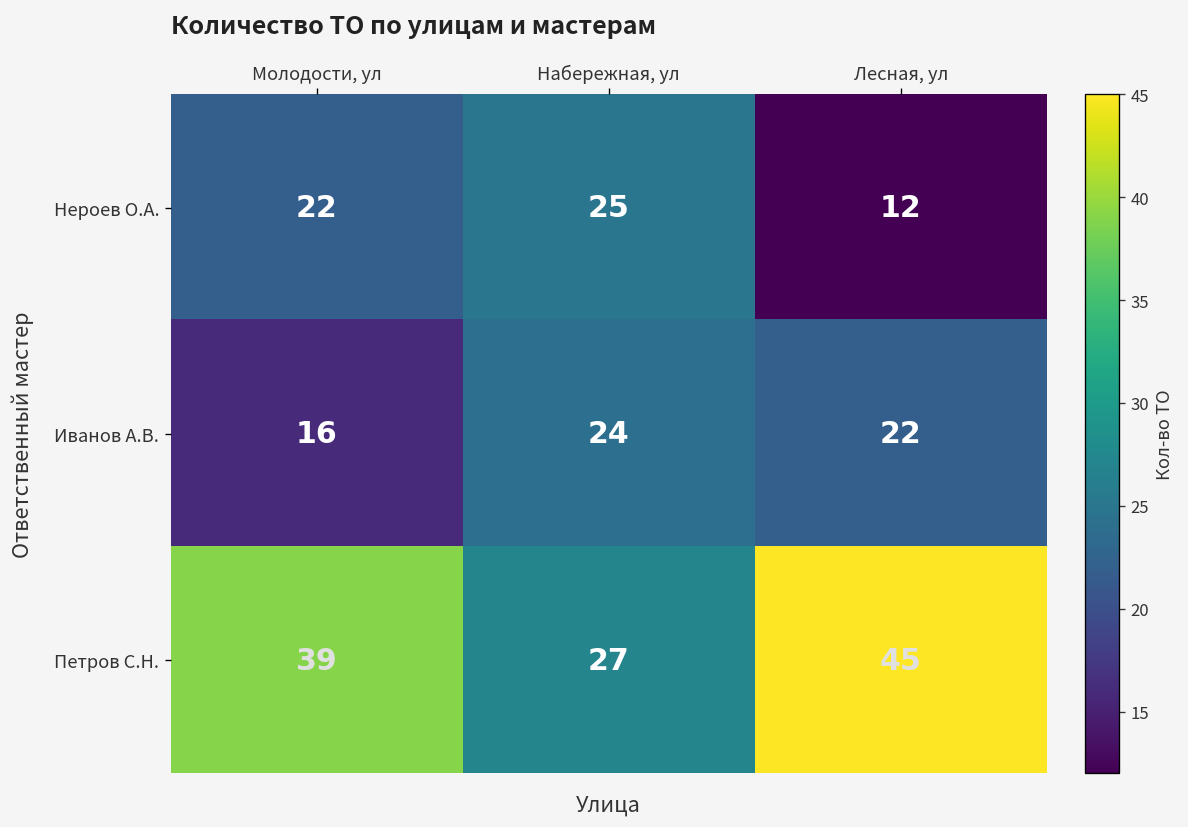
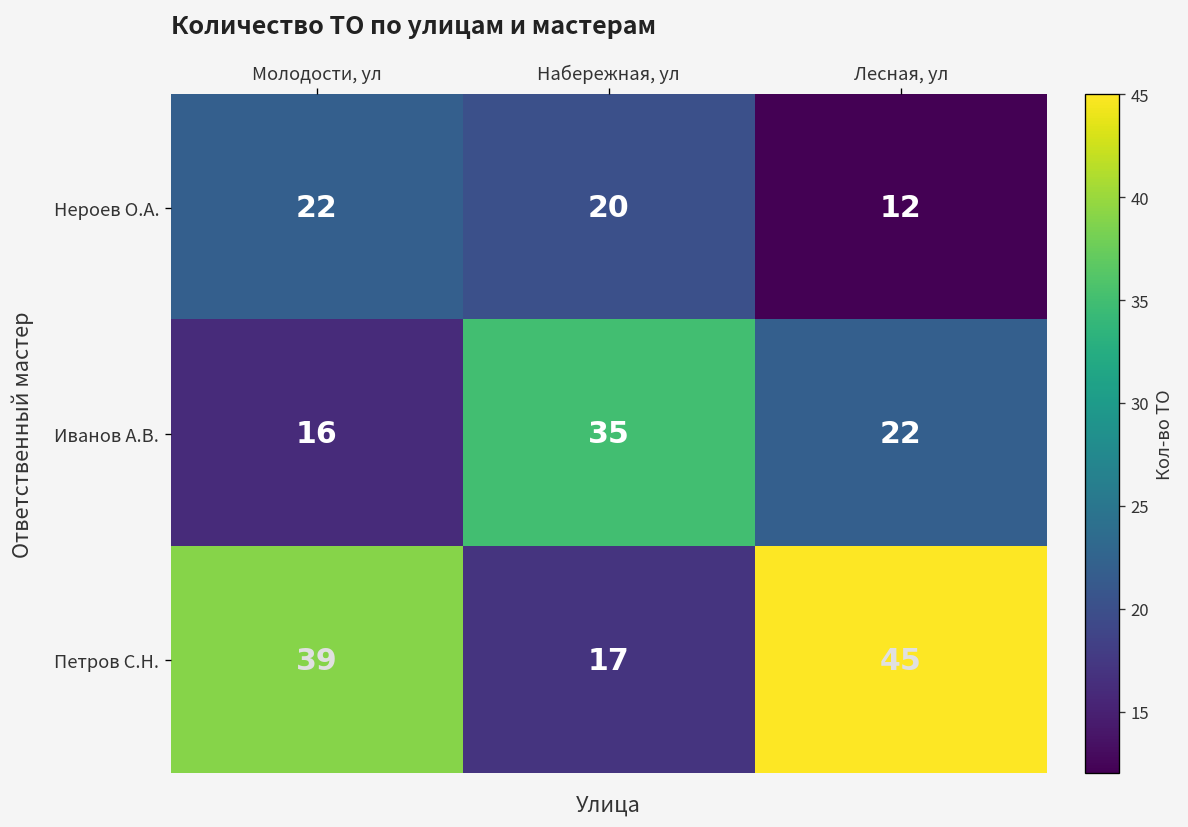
Нероев О.А., Набережная, ул: 25 -> 20
Иванов А.В., Набережная, ул: 24 -> 35
Петров С.Н., Набережная, ул: 27 -> 17
